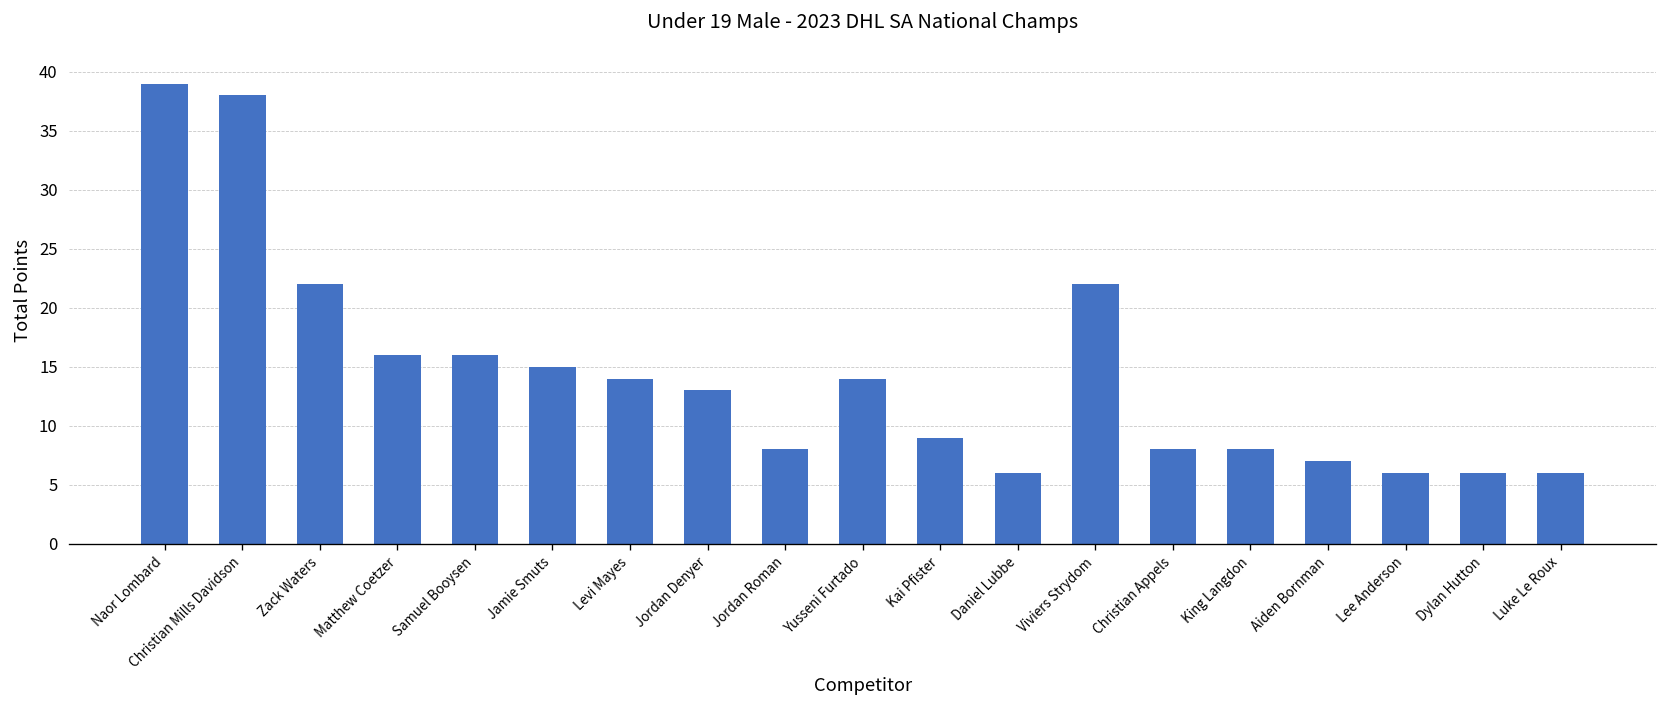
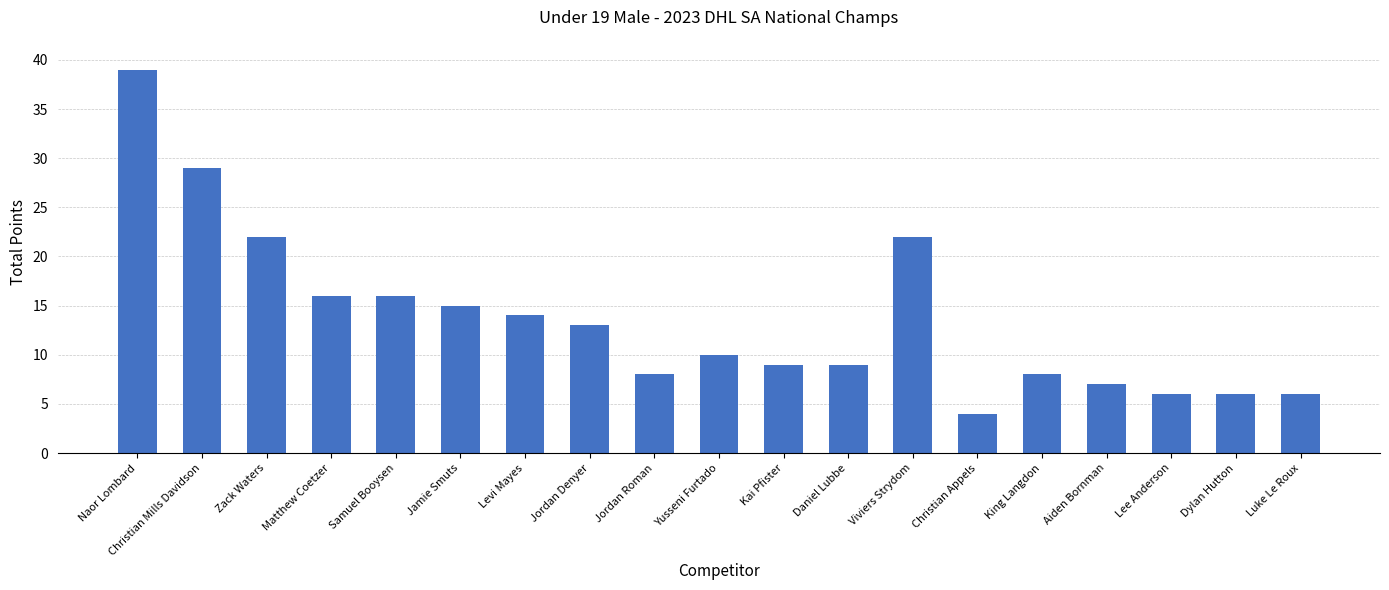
Christian Mills Davidson: 38 -> 29
Yusseni Furtado: 14 -> 10
Daniel Lubbe: 6 -> 9
Christian Appels: 8 -> 4
